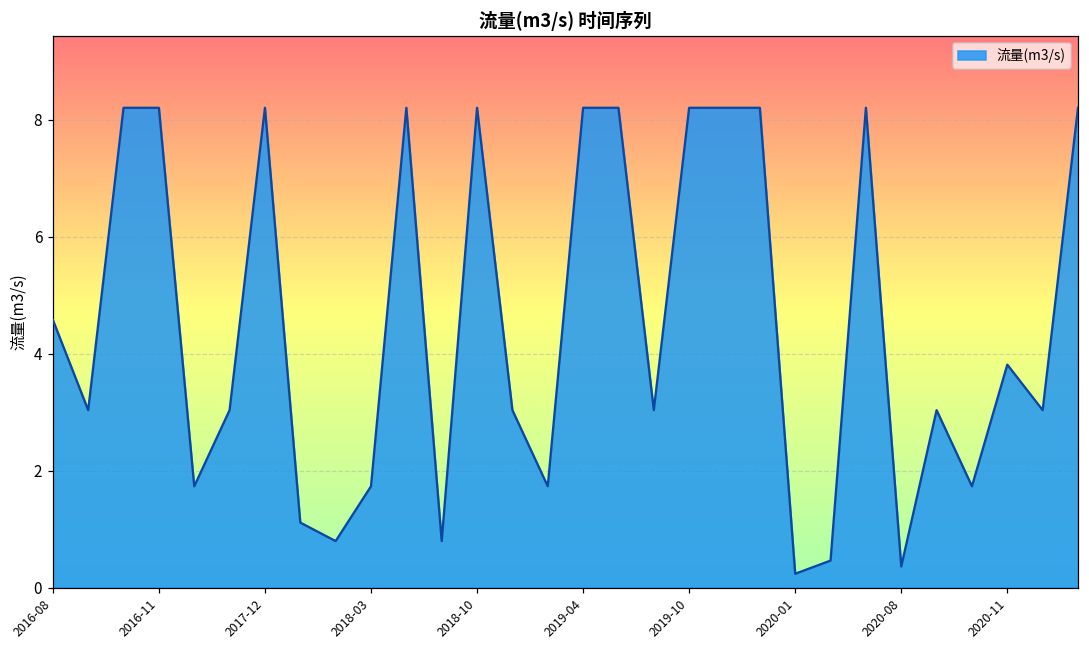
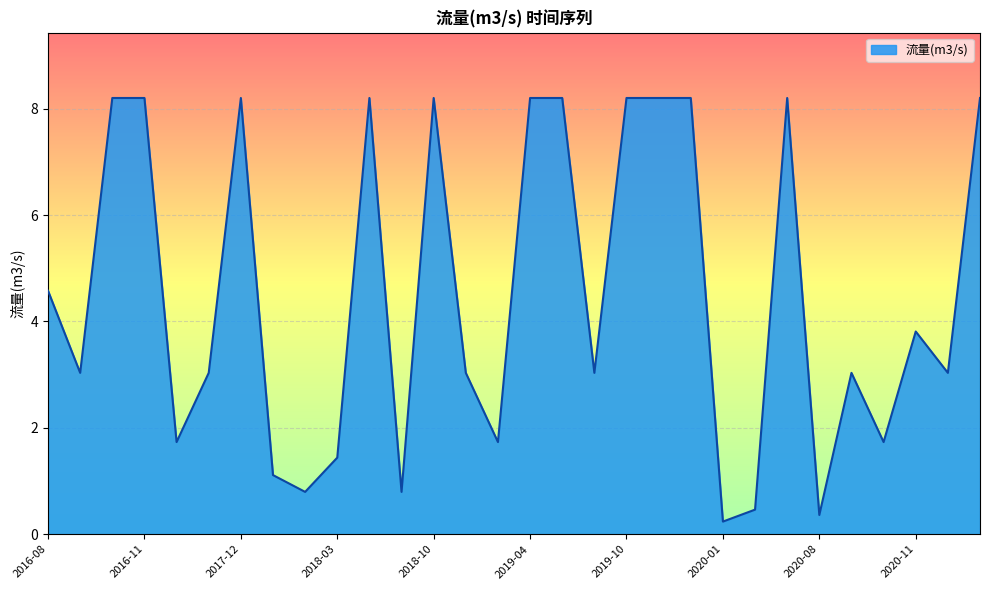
2018-03: 1.7 -> 1.4
